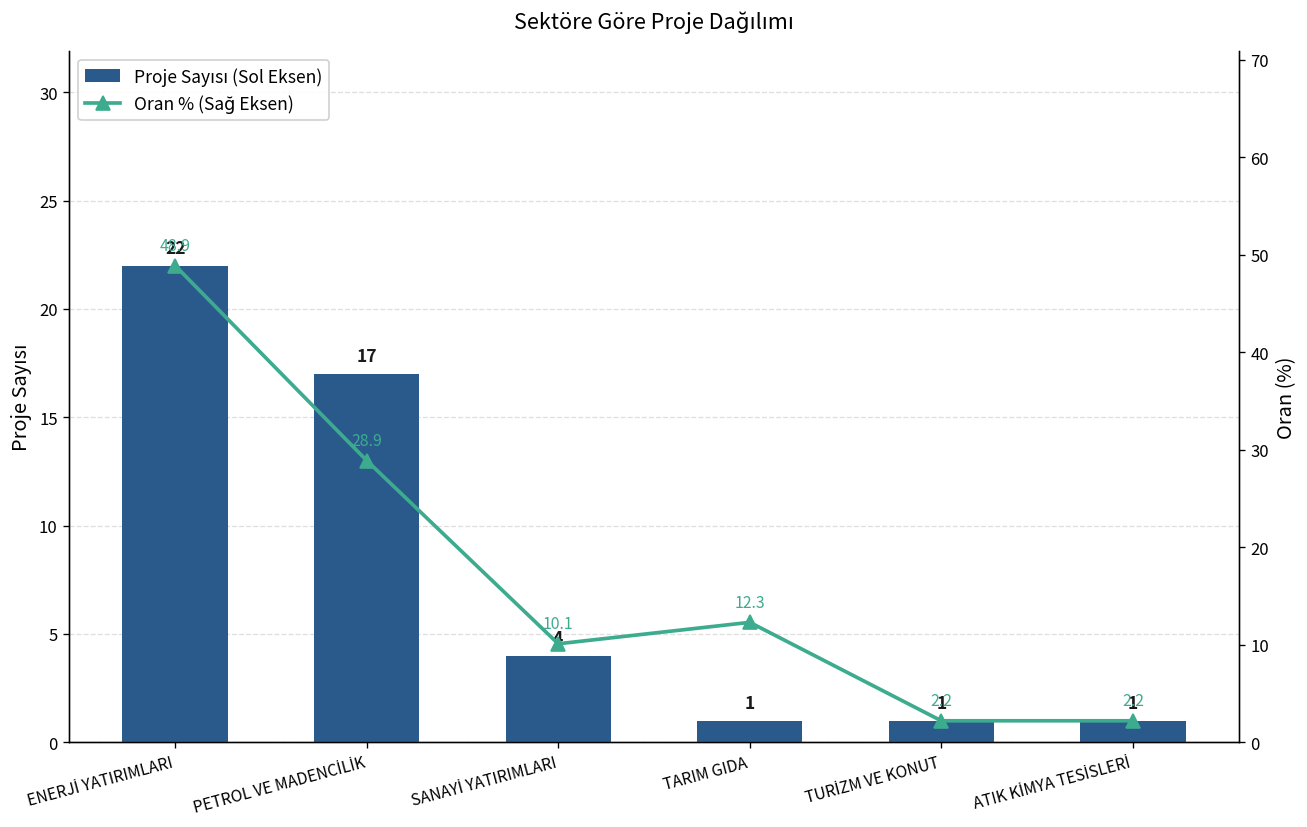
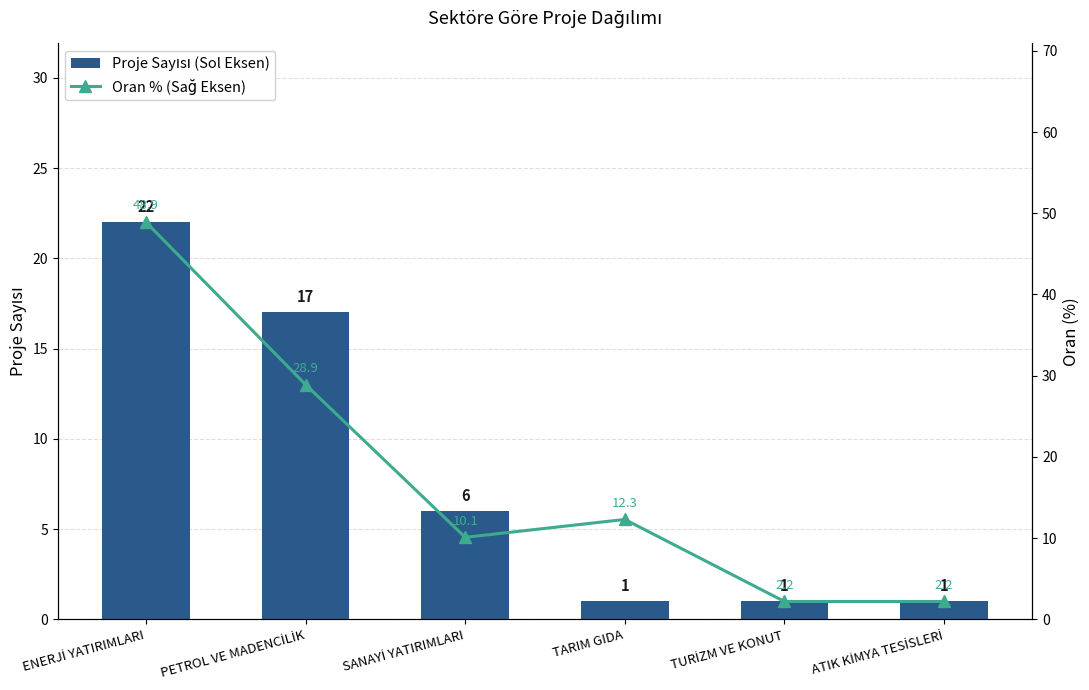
Proje Sayısı (Sol Eksen), SANAYİ YATIRIMLARI: 4 -> 6
